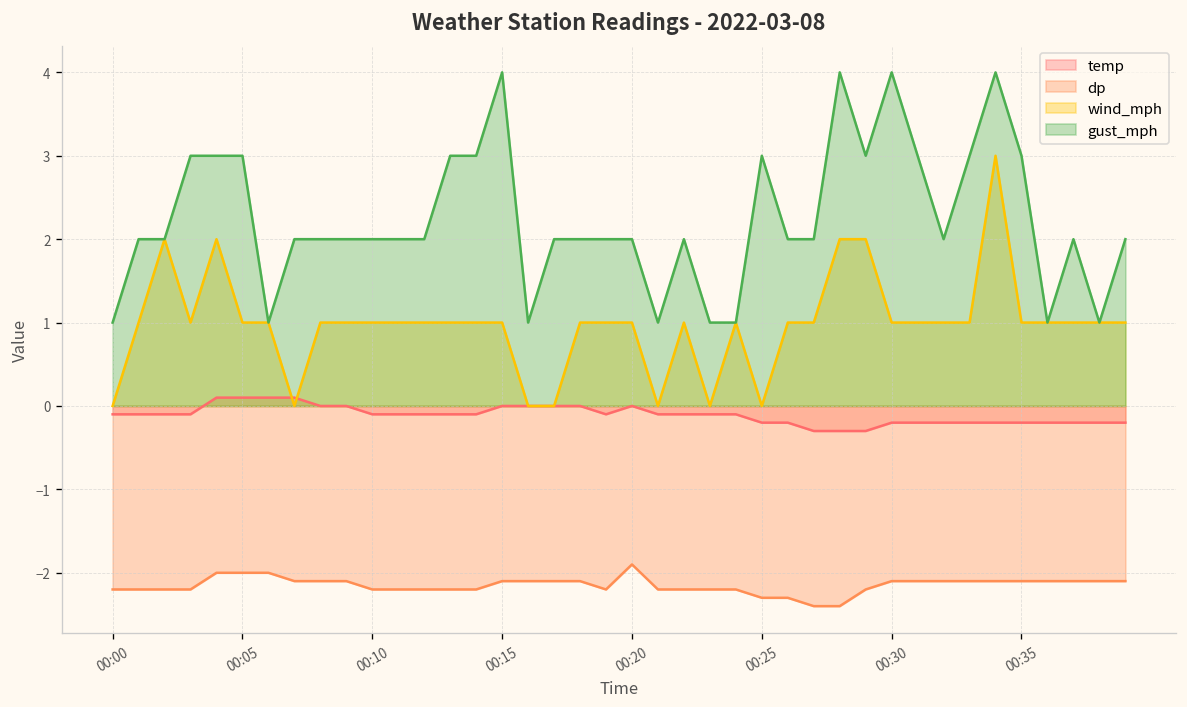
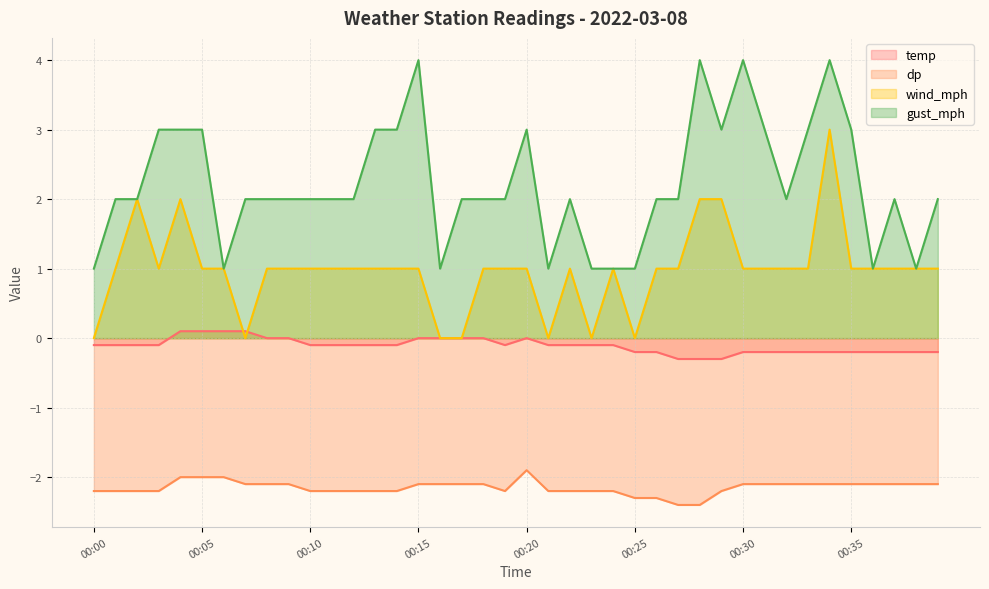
gust_mph, 00:20: 2 -> 3
gust_mph, 00:25: 3 -> 1
